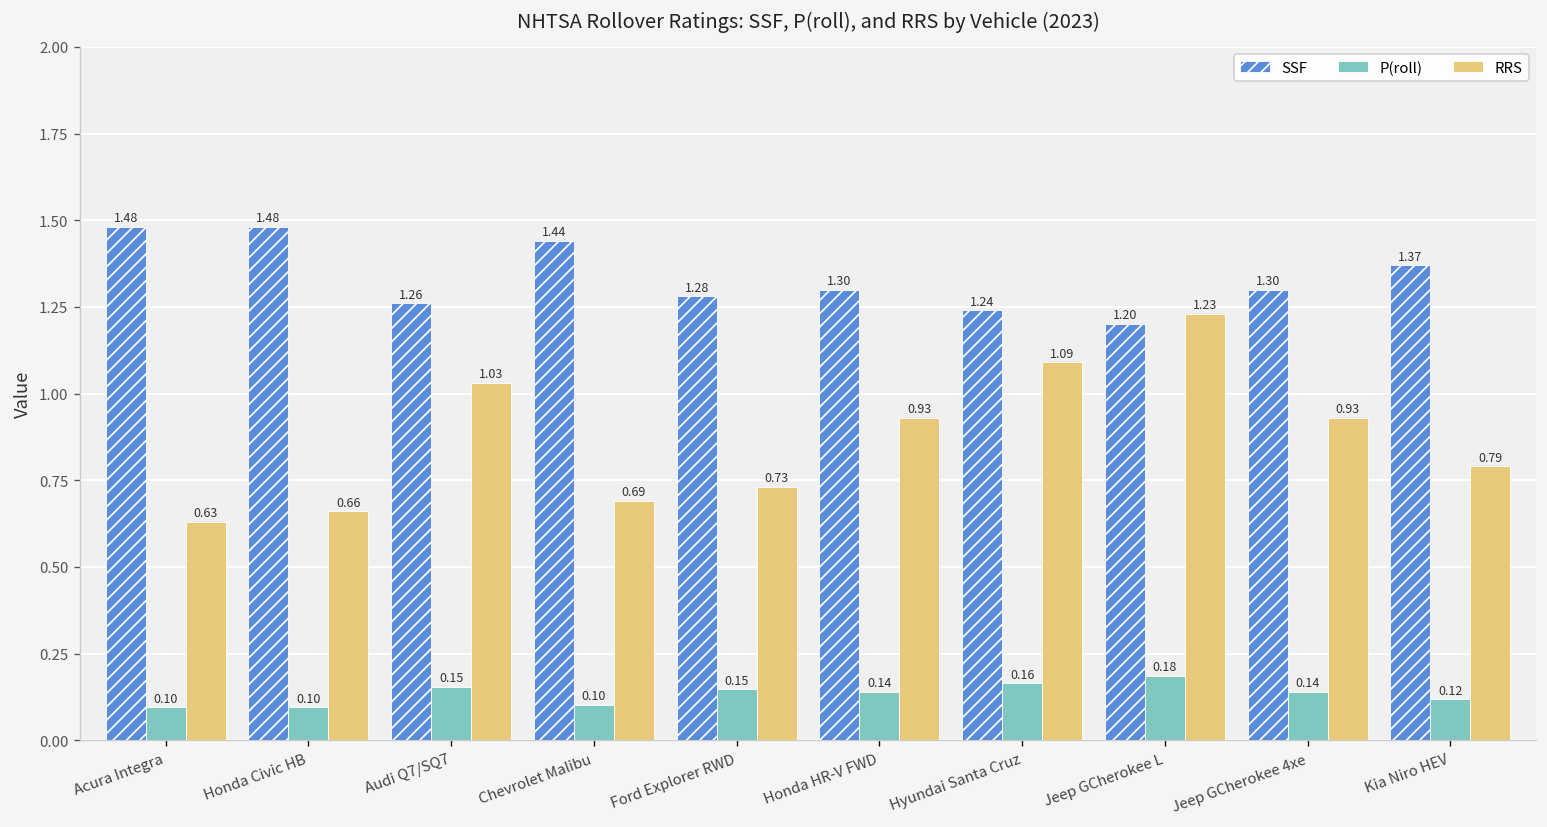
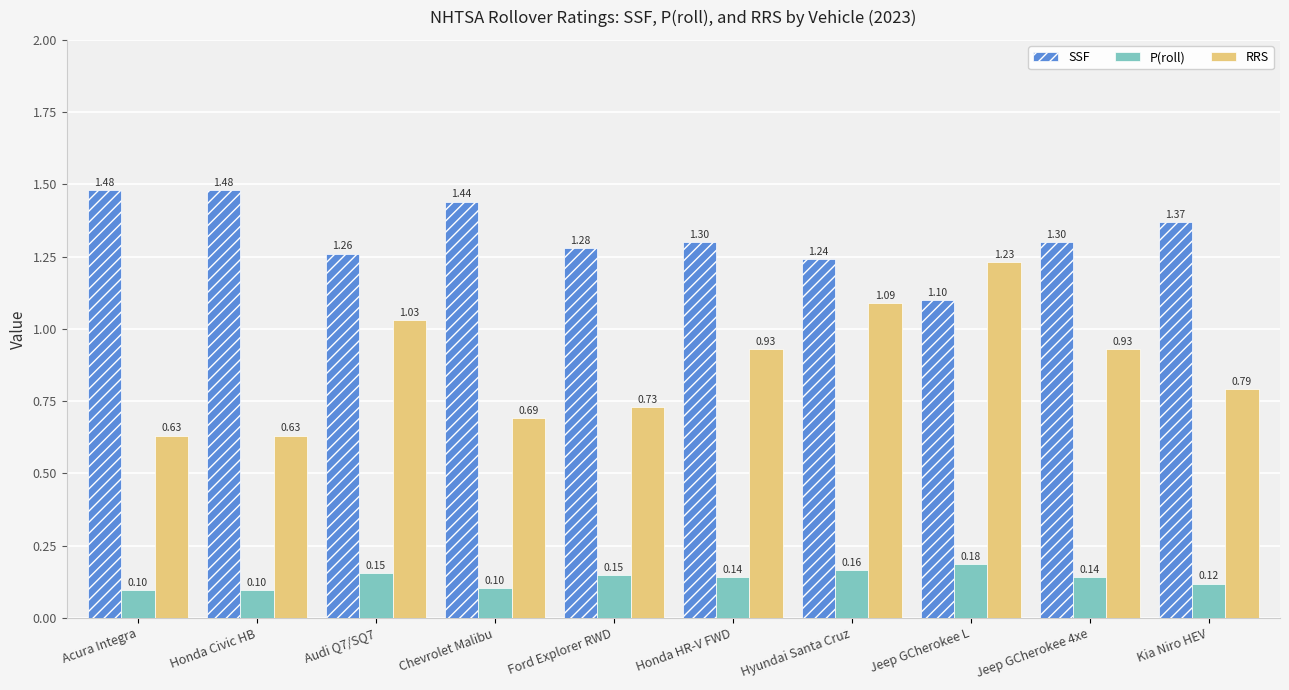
RRS, Honda Civic HB: 0.66 -> 0.63
SSF, Jeep GCherokee L: 1.20 -> 1.10
